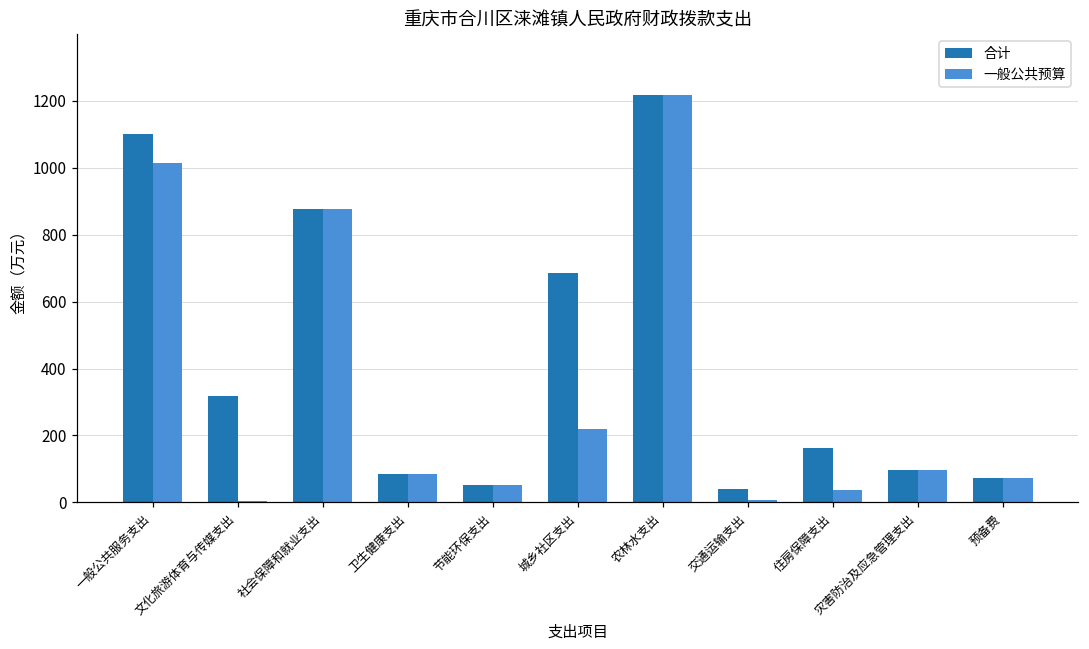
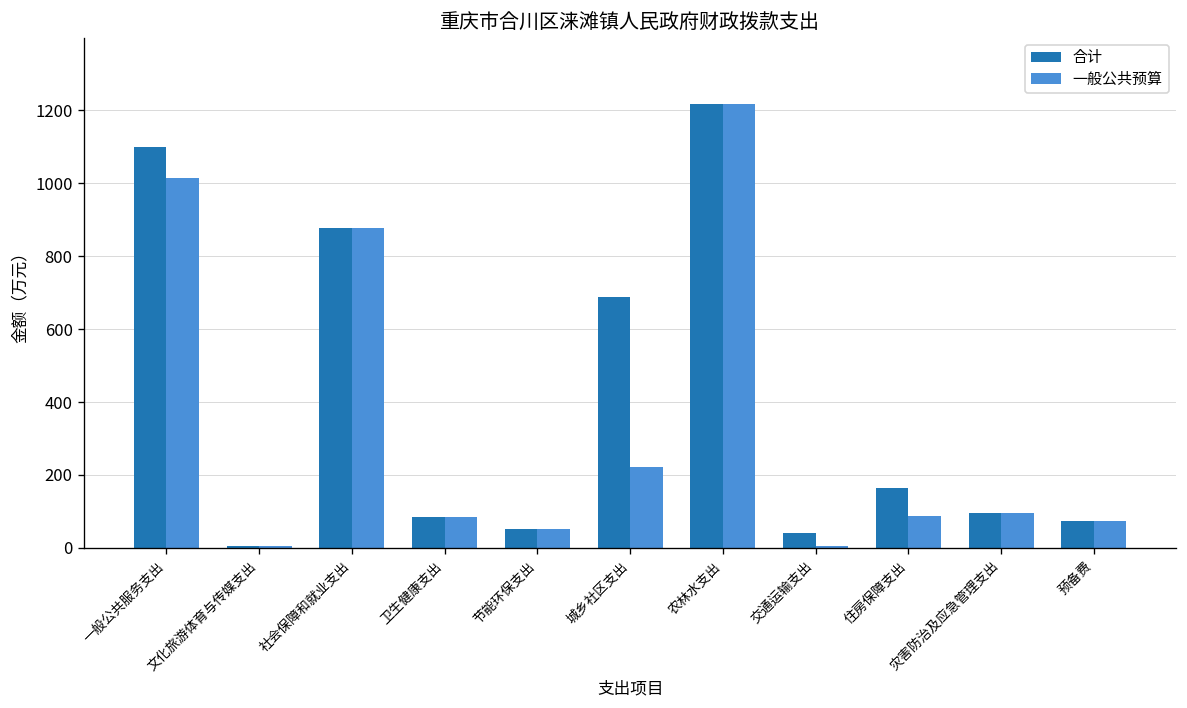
合计, 文化旅游体育与传媒支出: 320 -> 10
一般公共预算, 住房保障支出: 40 -> 90
